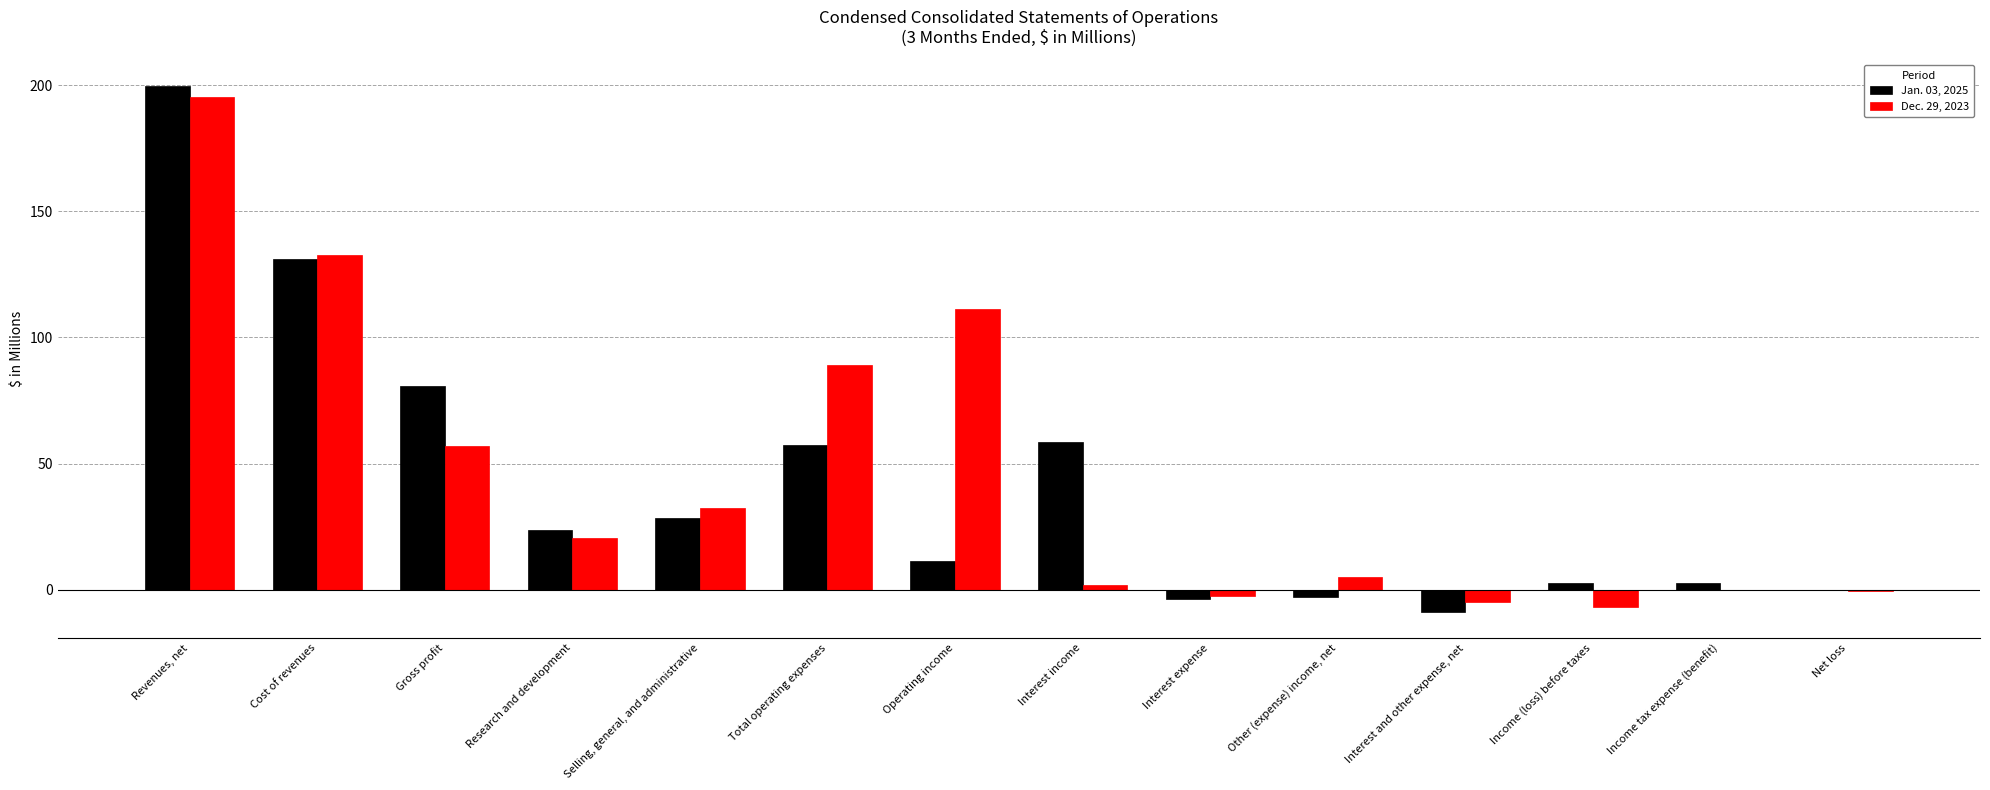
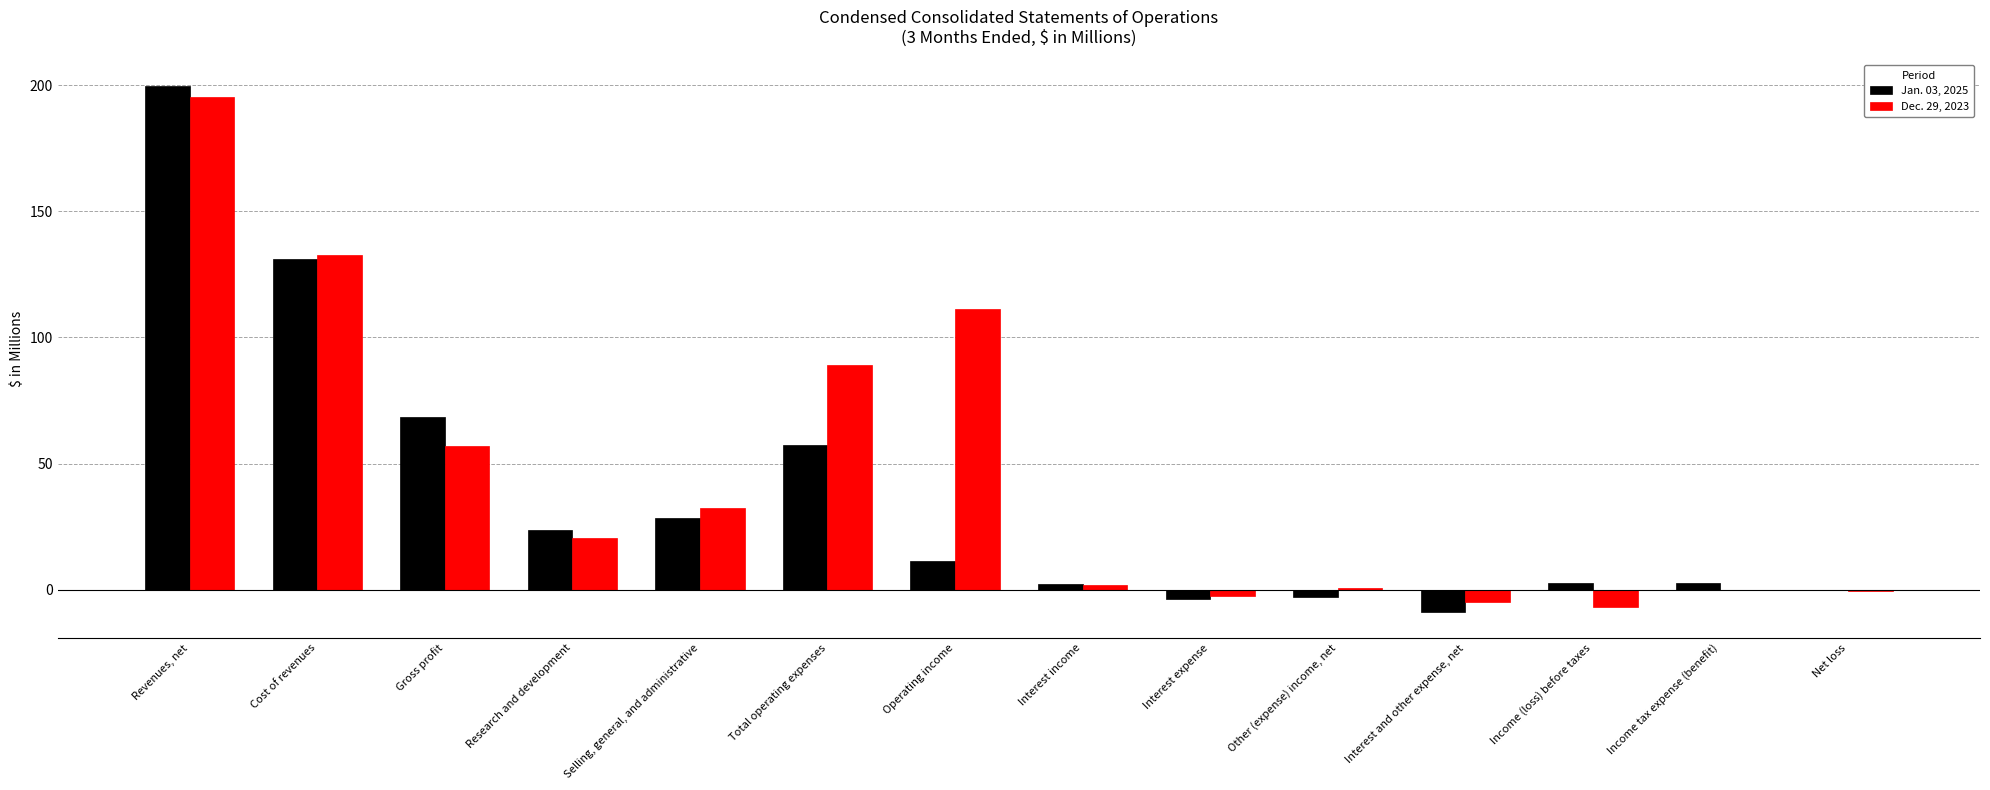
Jan. 03, 2025, Gross profit: 81 -> 69
Jan. 03, 2025, Interest income: 59 -> 2
Dec. 29, 2023, Other (expense) income, net: 5 -> 1
